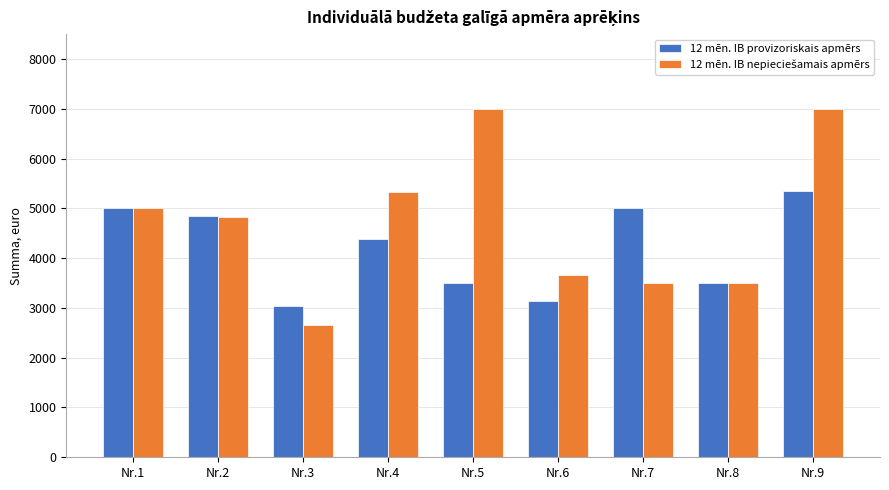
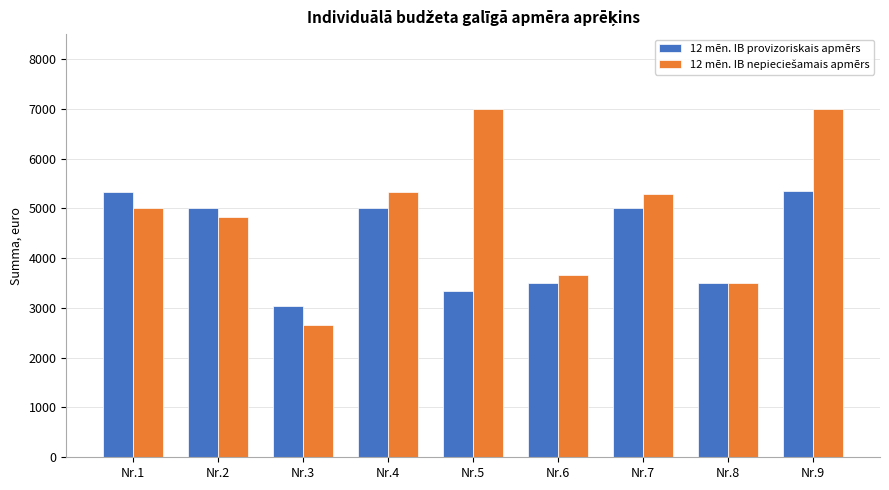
12 mēn. IB provizoriskais apmērs, Nr.1: 5000 -> 5300
12 mēn. IB provizoriskais apmērs, Nr.2: 4800 -> 5000
12 mēn. IB provizoriskais apmērs, Nr.4: 4400 -> 5000
12 mēn. IB provizoriskais apmērs, Nr.5: 3500 -> 3300
12 mēn. IB provizoriskais apmērs, Nr.6: 3100 -> 3500
12 mēn. IB nepieciešamais apmērs, Nr.7: 3500 -> 5300
